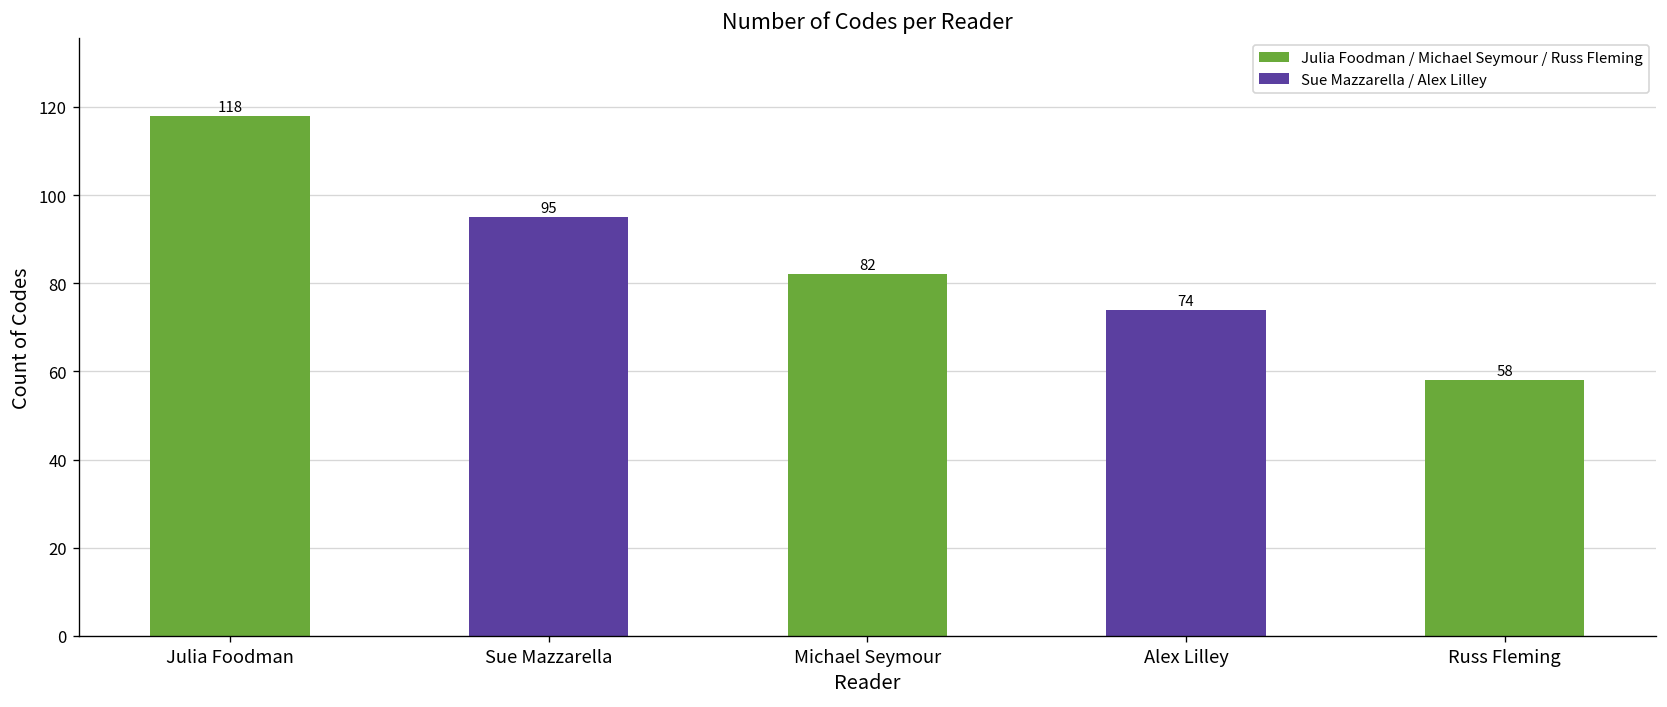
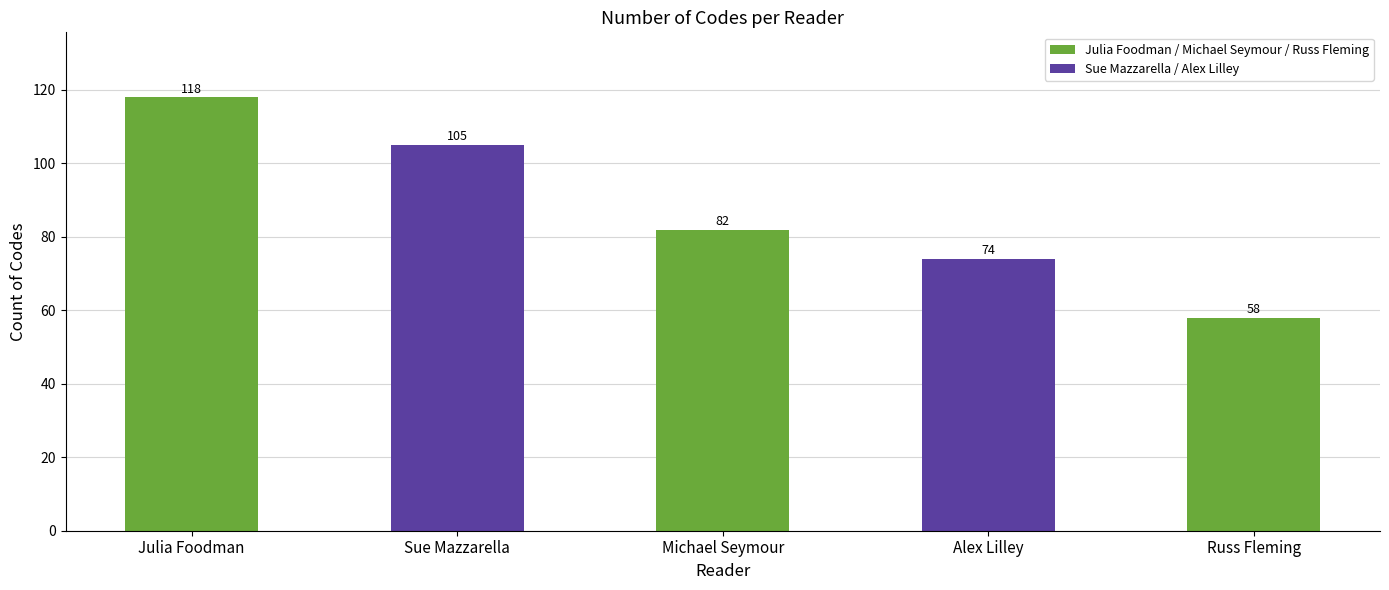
Sue Mazzarella: 95 -> 105
